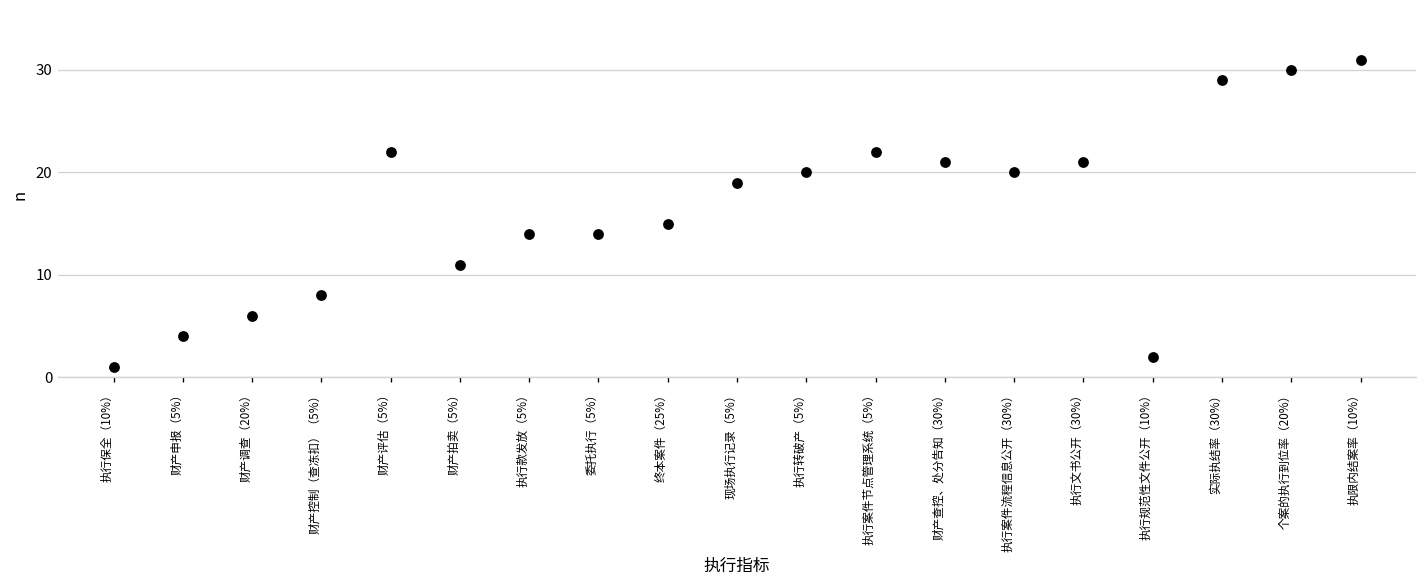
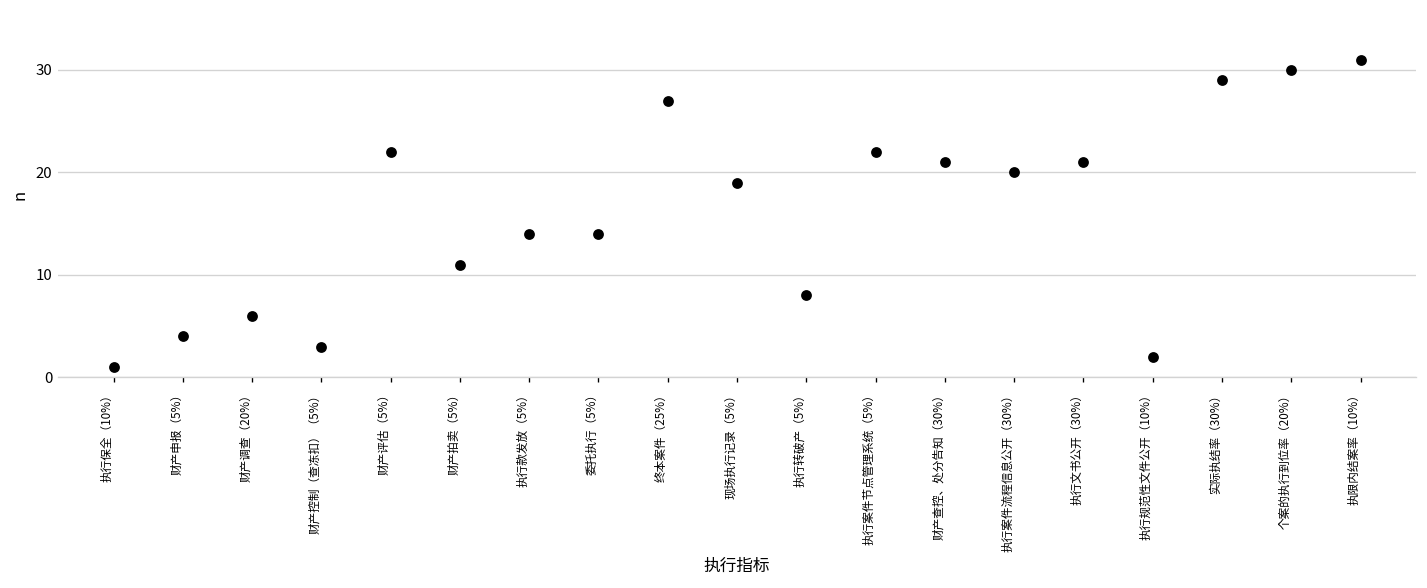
财产控制（查冻扣）（5%）: 8 -> 3
终本案件（25%）: 15 -> 27
执行转破产（5%）: 20 -> 8
